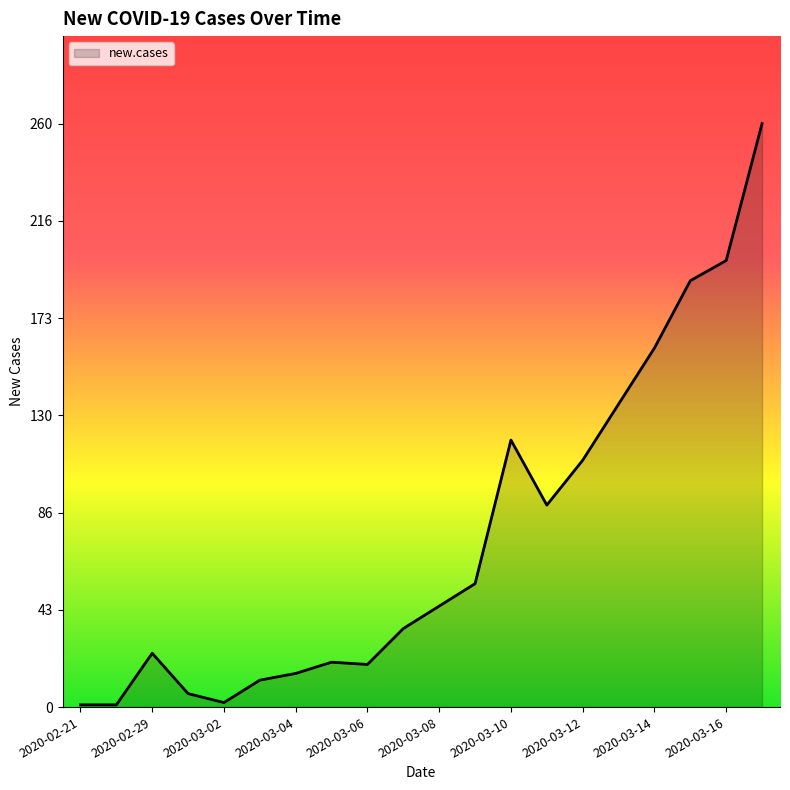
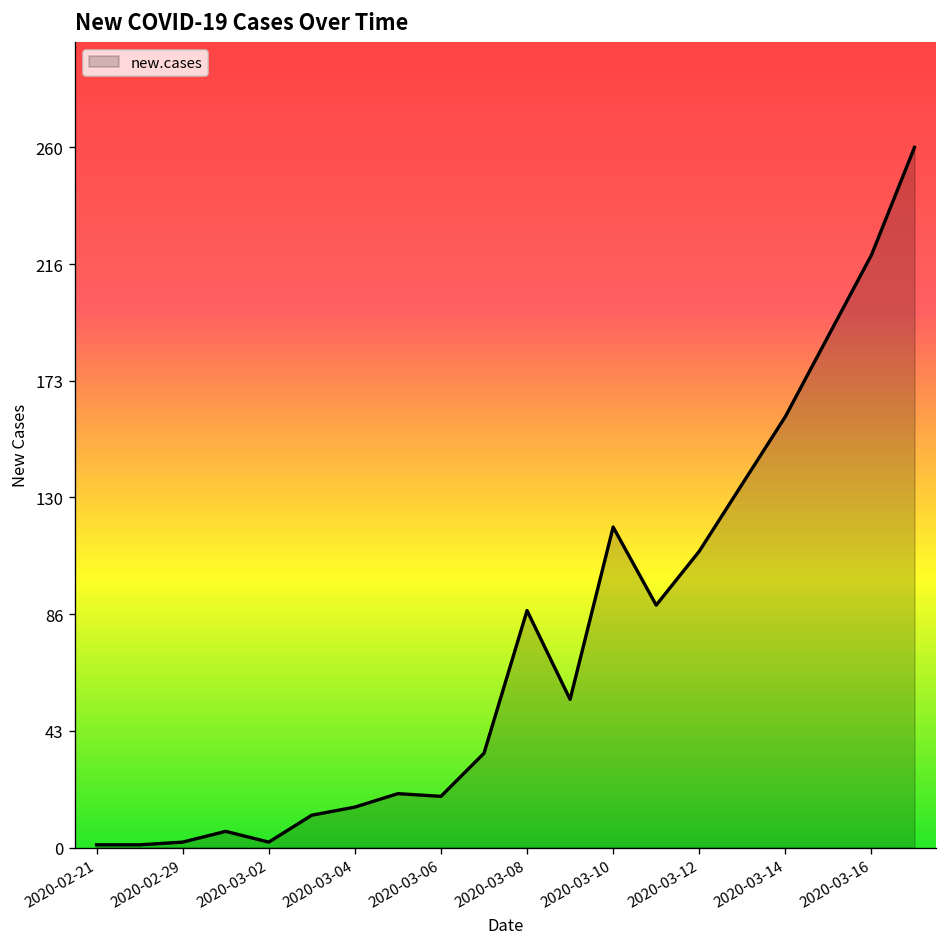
2020-02-29: 24 -> 2
2020-03-08: 45 -> 88
2020-03-16: 199 -> 220
